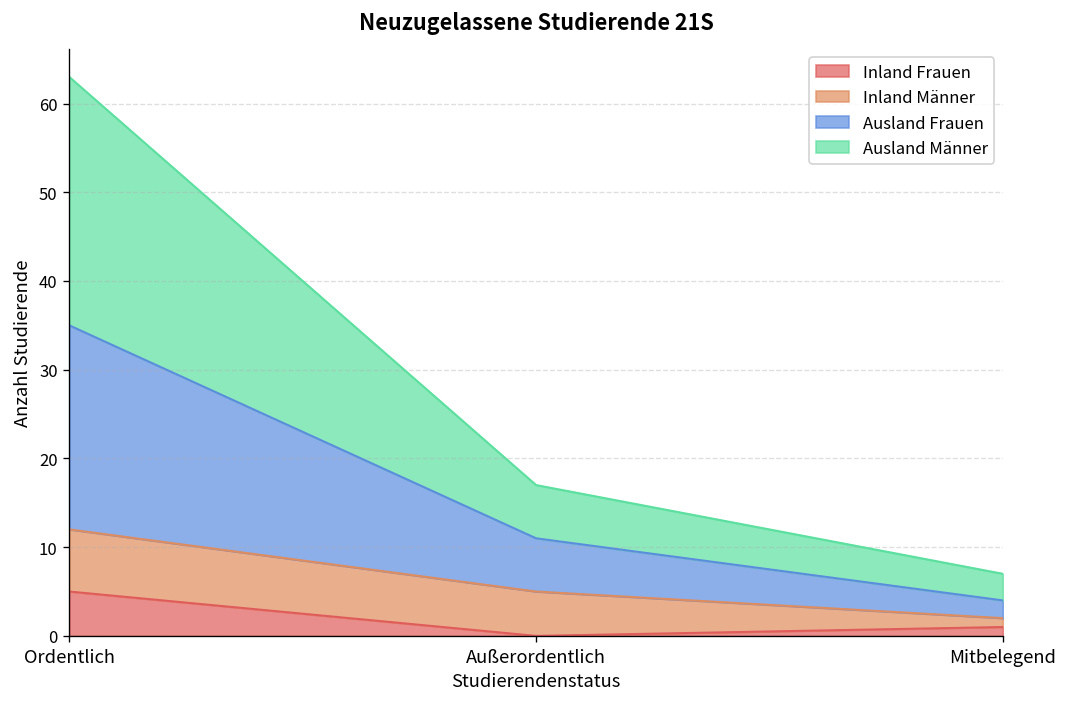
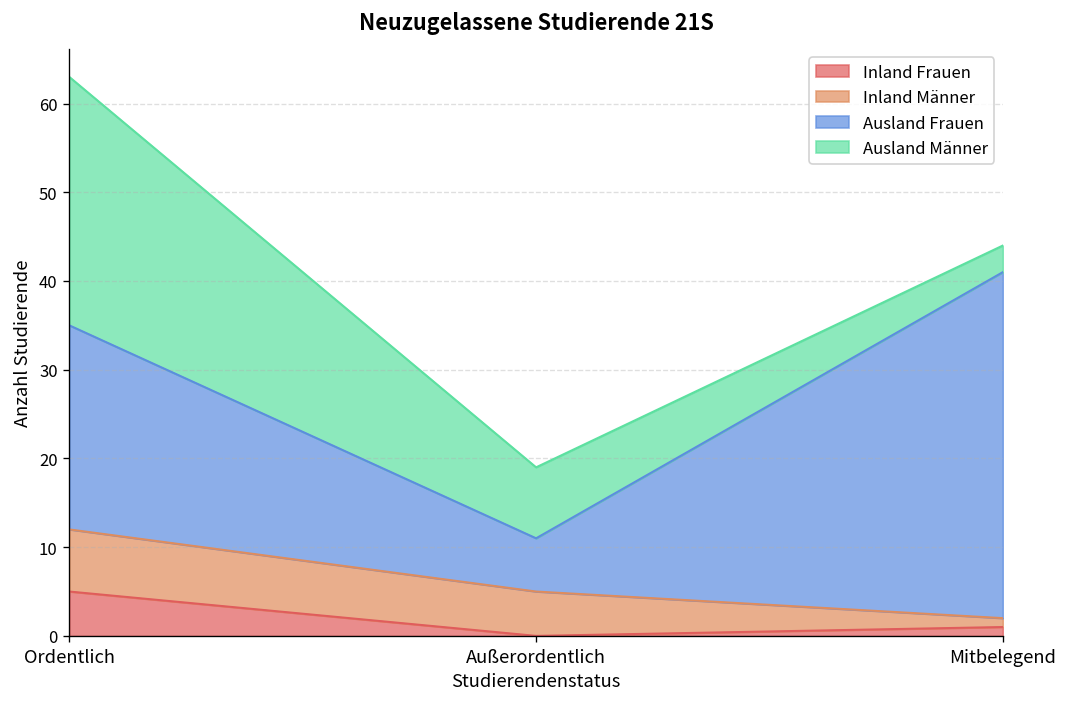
Ausland Männer, Außerordentlich: 6 -> 8
Ausland Frauen, Mitbelegend: 2 -> 39
